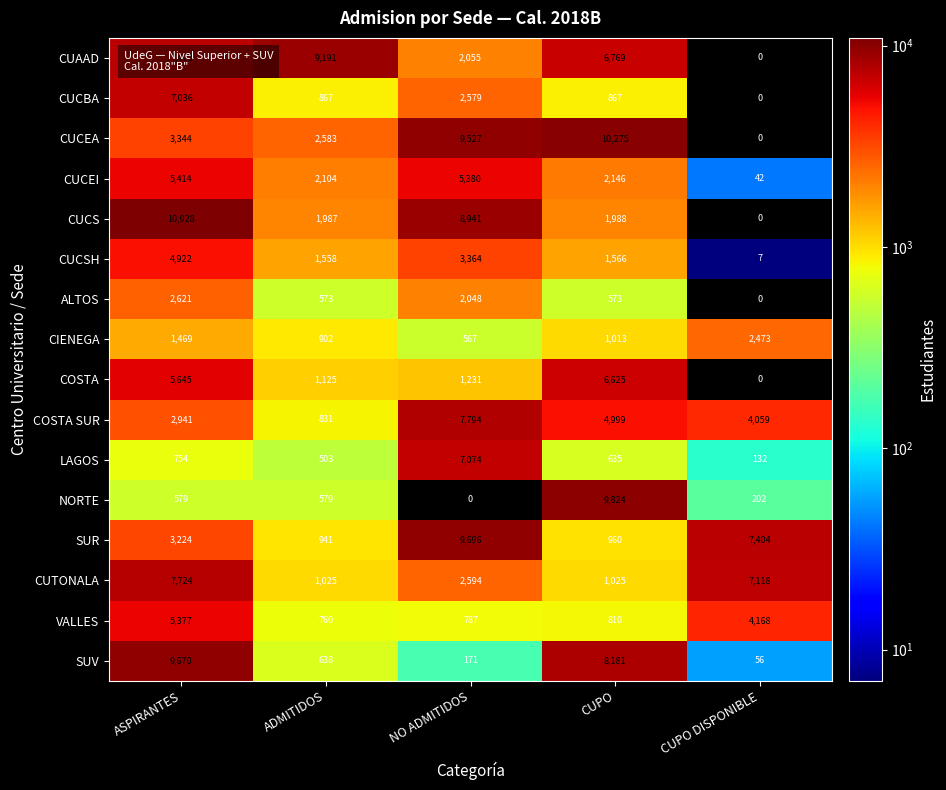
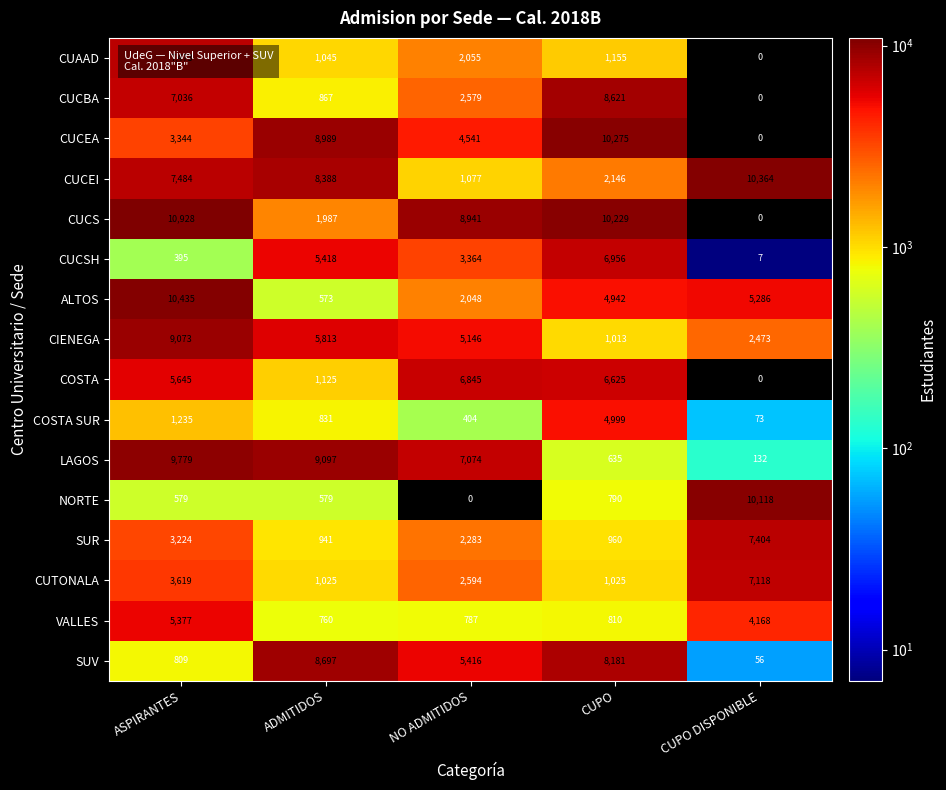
CUAAD, ADMITIDOS: 9,191 -> 1,045
CUAAD, CUPO: 6,769 -> 1,155
CUCBA, CUPO: 867 -> 8,621
CUCEA, ADMITIDOS: 2,583 -> 8,989
CUCEA, NO ADMITIDOS: 9,527 -> 4,541
CUCEI, ASPIRANTES: 5,414 -> 7,484
CUCEI, ADMITIDOS: 2,104 -> 8,388
CUCEI, NO ADMITIDOS: 5,380 -> 1,077
CUCEI, CUPO DISPONIBLE: 42 -> 10,364
CUCS, CUPO: 1,988 -> 10,229
CUCSH, ASPIRANTES: 4,922 -> 395
CUCSH, ADMITIDOS: 1,558 -> 5,418
CUCSH, CUPO: 1,566 -> 6,956
ALTOS, ASPIRANTES: 2,621 -> 10,435
ALTOS, CUPO: 573 -> 4,942
ALTOS, CUPO DISPONIBLE: 0 -> 5,286
CIENEGA, ASPIRANTES: 1,469 -> 9,073
CIENEGA, ADMITIDOS: 902 -> 5,813
CIENEGA, NO ADMITIDOS: 567 -> 5,146
COSTA, NO ADMITIDOS: 1,231 -> 6,845
COSTA SUR, ASPIRANTES: 2,941 -> 1,235
COSTA SUR, NO ADMITIDOS: 7,794 -> 404
COSTA SUR, CUPO DISPONIBLE: 4,059 -> 73
LAGOS, ASPIRANTES: 754 -> 9,779
LAGOS, ADMITIDOS: 503 -> 9,097
NORTE, CUPO: 9,824 -> 790
NORTE, CUPO DISPONIBLE: 202 -> 10,118
SUR, NO ADMITIDOS: 9,696 -> 2,283
CUTONALA, ASPIRANTES: 7,724 -> 3,619
SUV, ASPIRANTES: 9,670 -> 809
SUV, ADMITIDOS: 638 -> 8,697
SUV, NO ADMITIDOS: 171 -> 5,416
